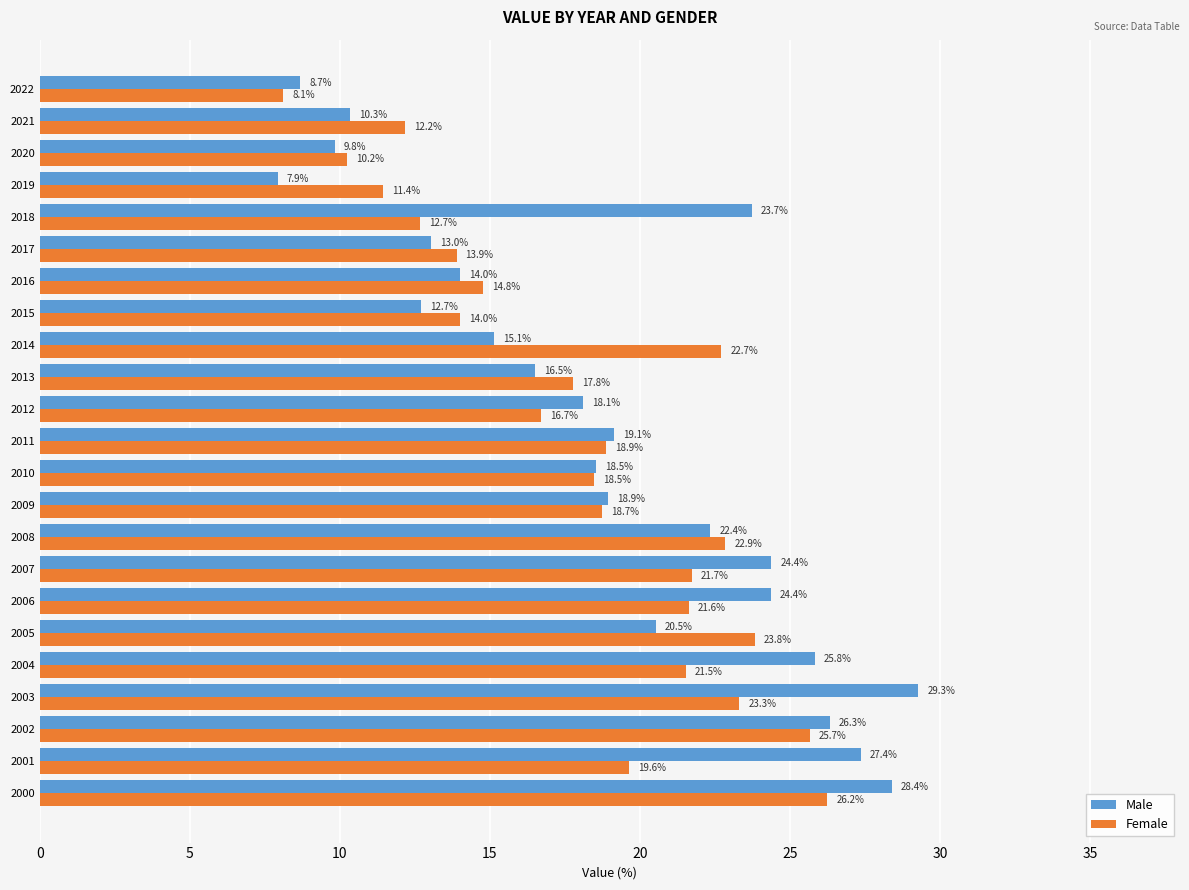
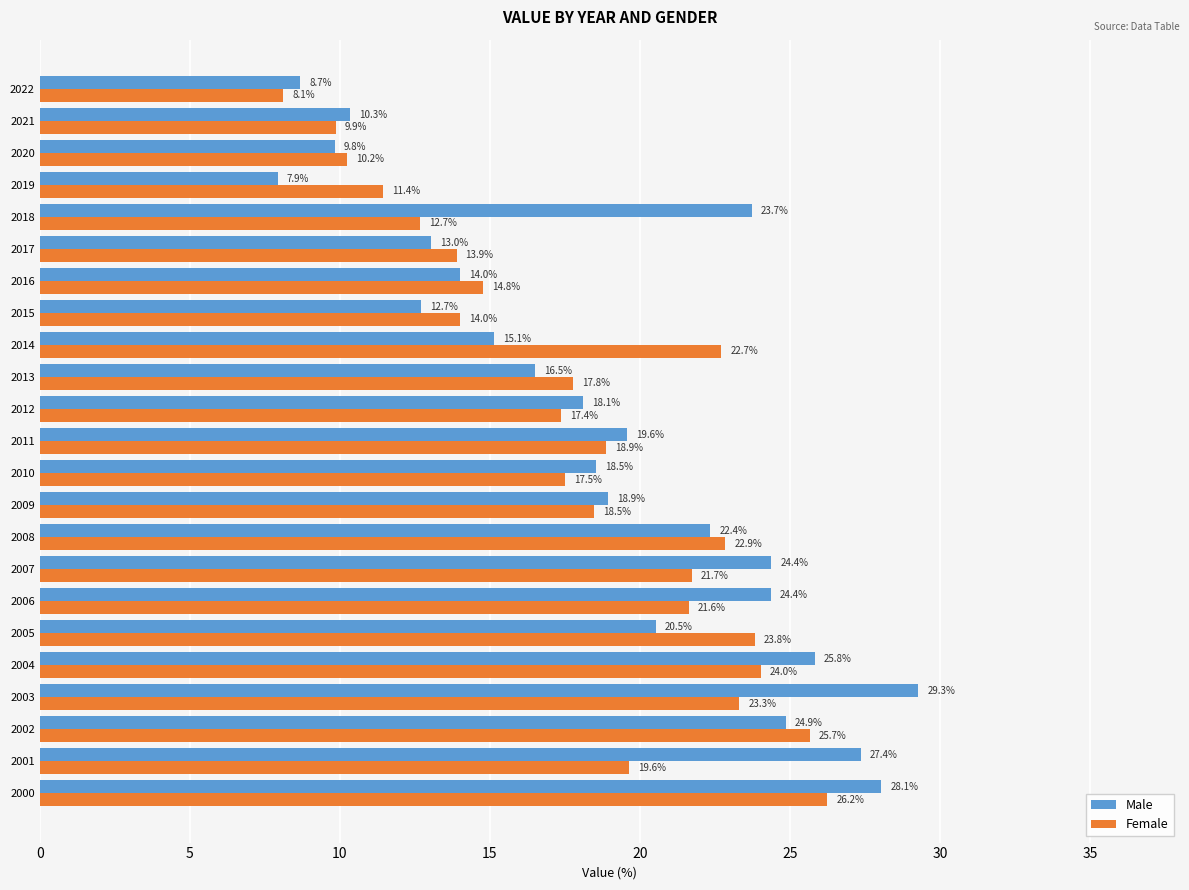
Female, 2021: 12.2% -> 9.9%
Female, 2012: 16.7% -> 17.4%
Male, 2011: 19.1% -> 19.6%
Female, 2010: 18.5% -> 17.5%
Female, 2009: 18.7% -> 18.5%
Female, 2004: 21.5% -> 24.0%
Male, 2002: 26.3% -> 24.9%
Male, 2000: 28.4% -> 28.1%
